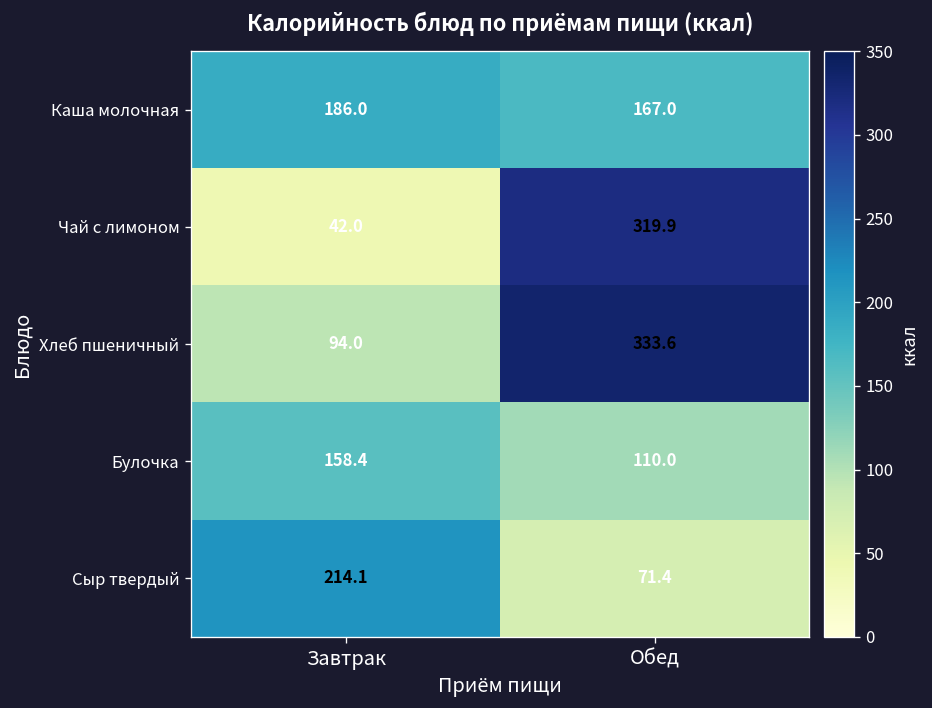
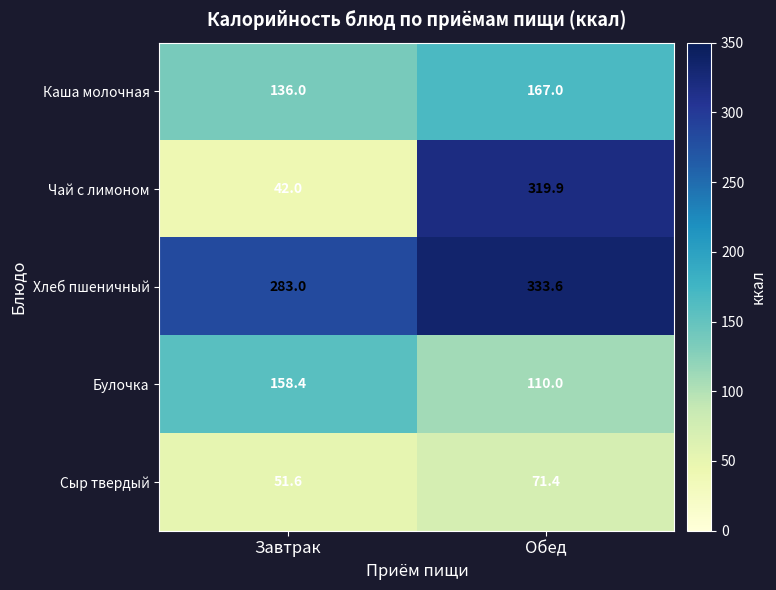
Каша молочная, Завтрак: 186.0 -> 136.0
Хлеб пшеничный, Завтрак: 94.0 -> 283.0
Сыр твердый, Завтрак: 214.1 -> 51.6
